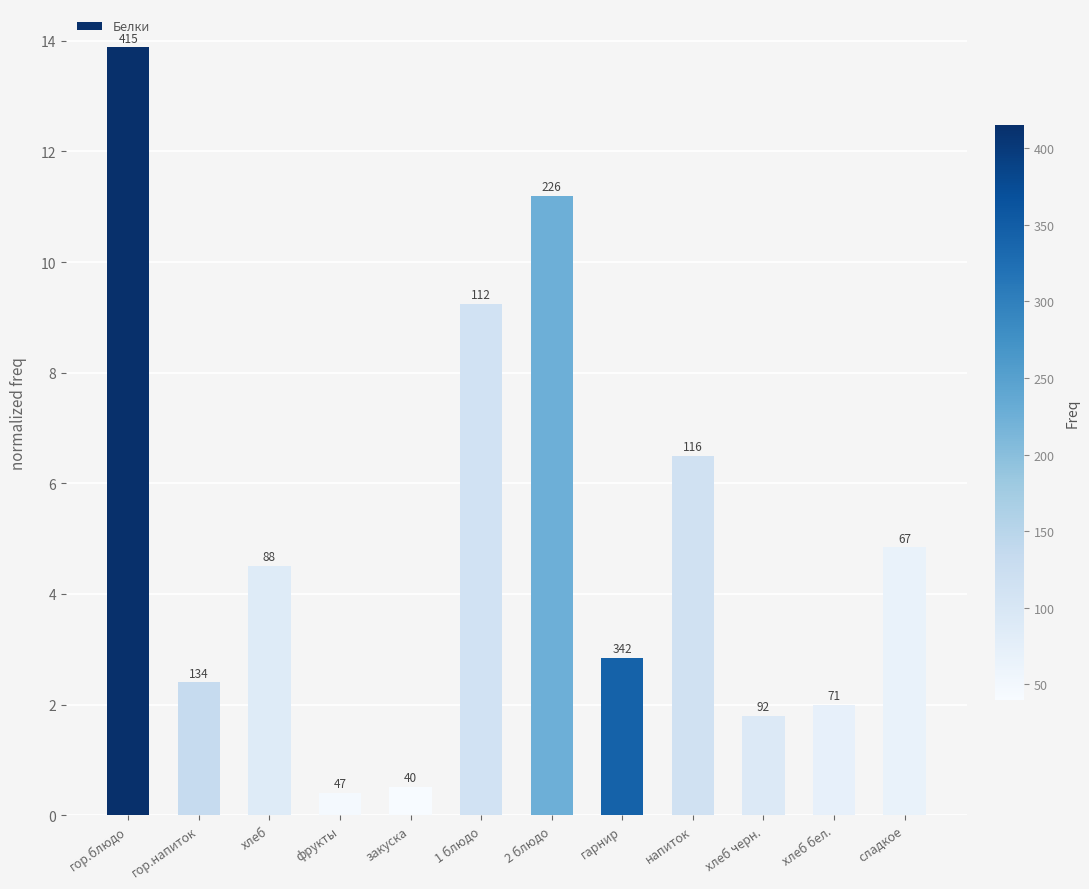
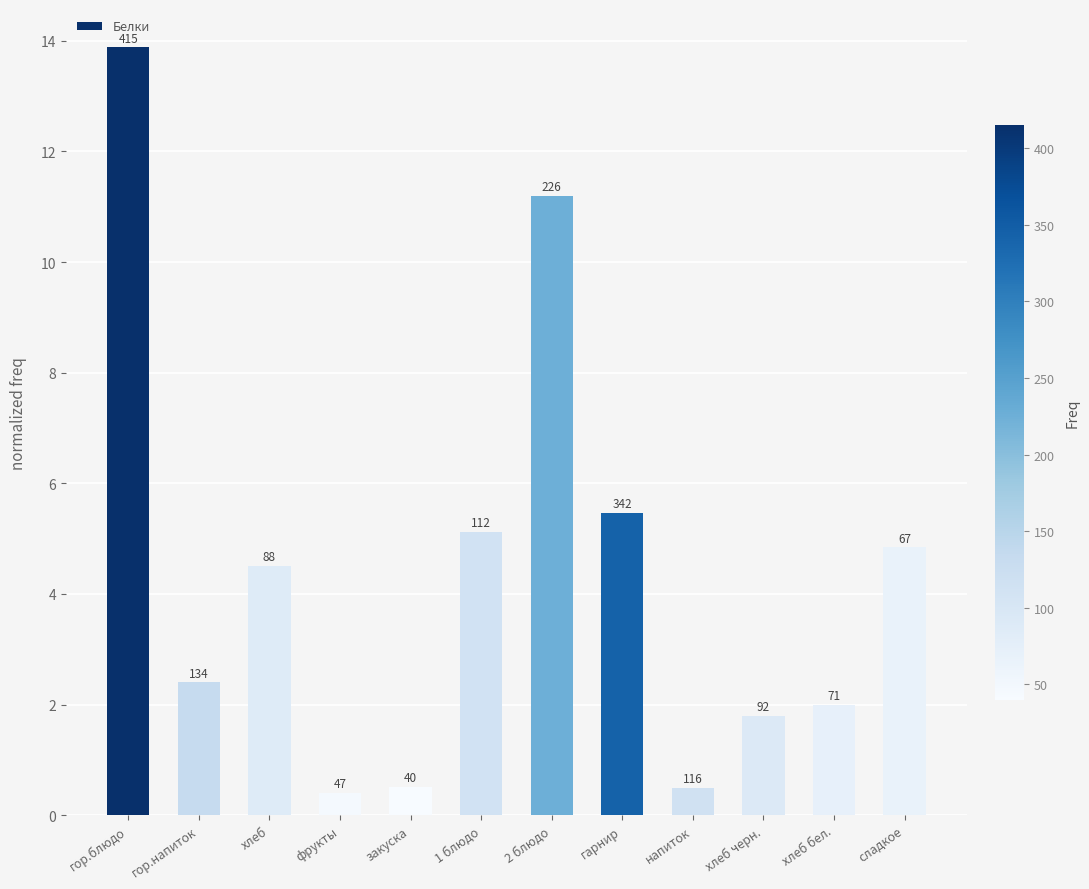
1 блюдо: 9.2 -> 5.1
гарнир: 2.9 -> 5.5
напиток: 6.5 -> 0.5
